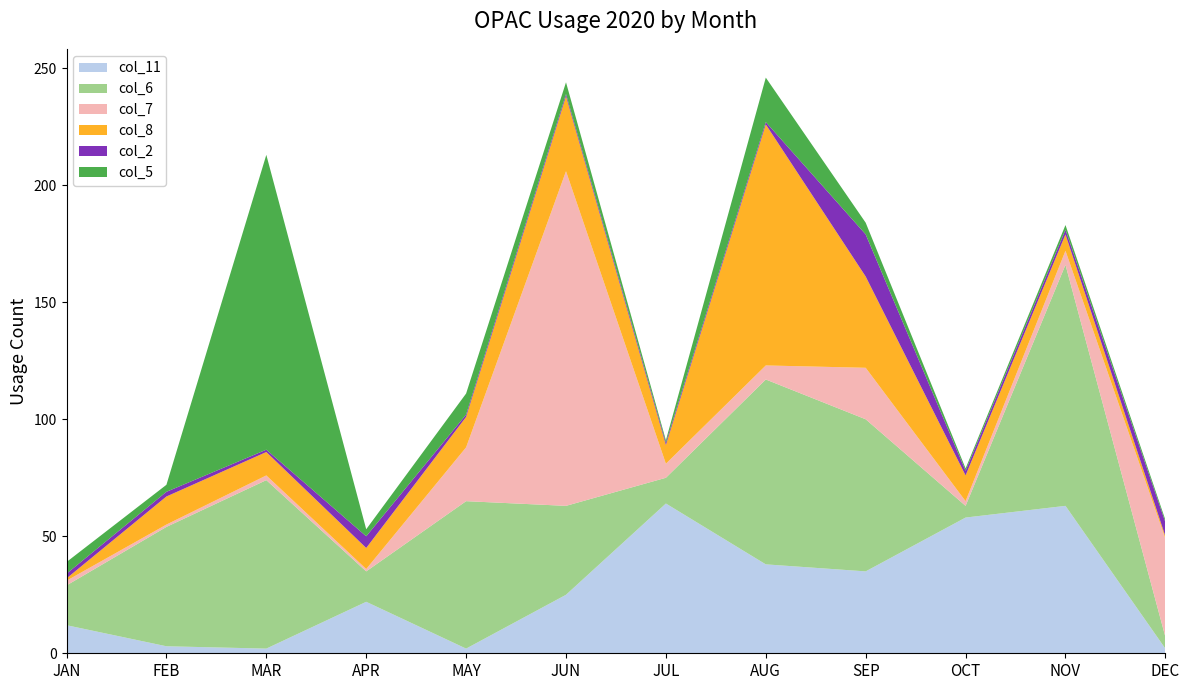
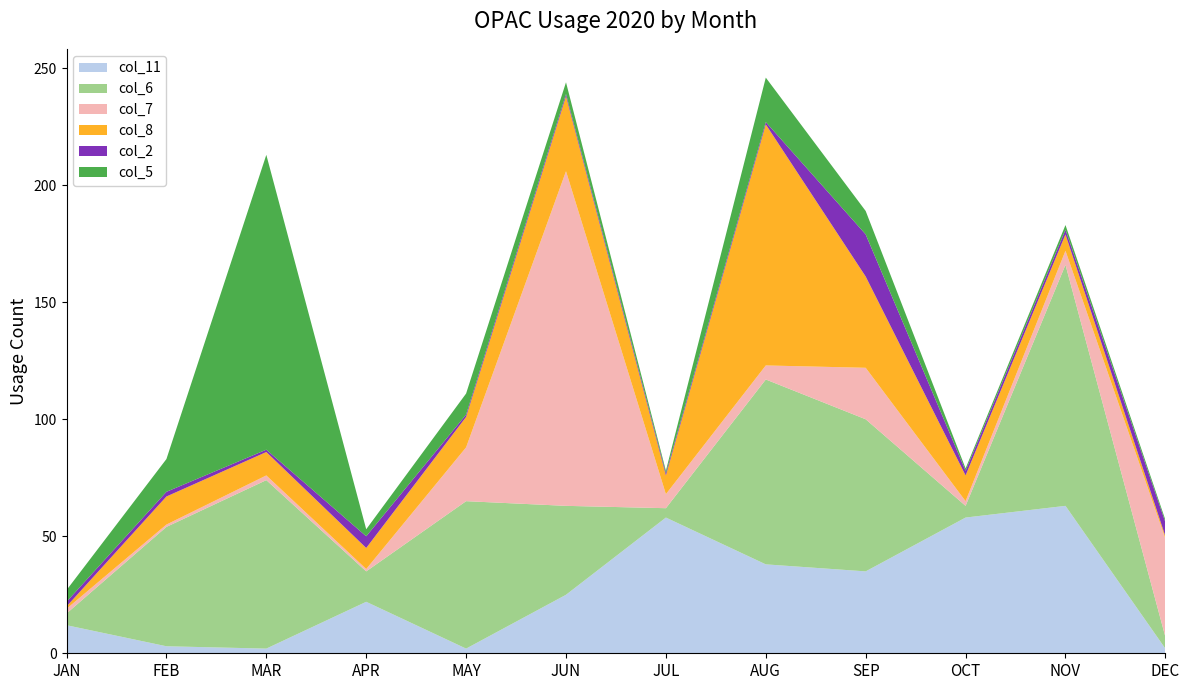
col_6, JAN: 17 -> 5
col_5, FEB: 3 -> 14
col_11, JUL: 64 -> 58
col_6, JUL: 11 -> 4
col_5, SEP: 5 -> 10
